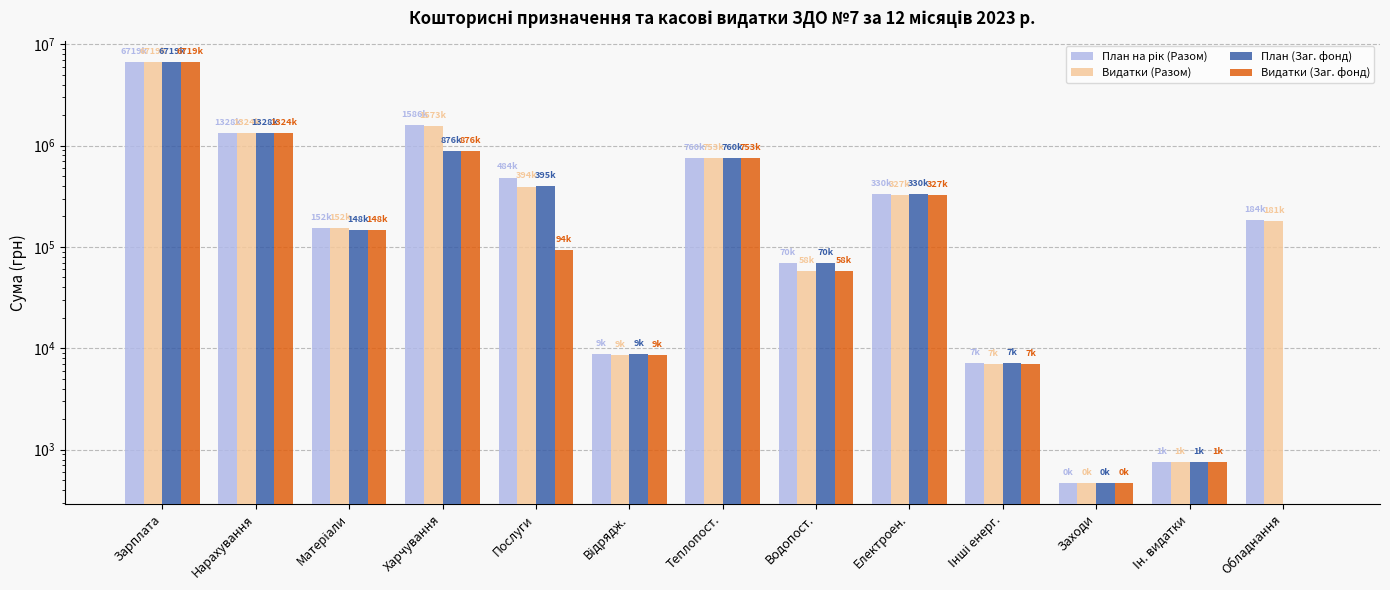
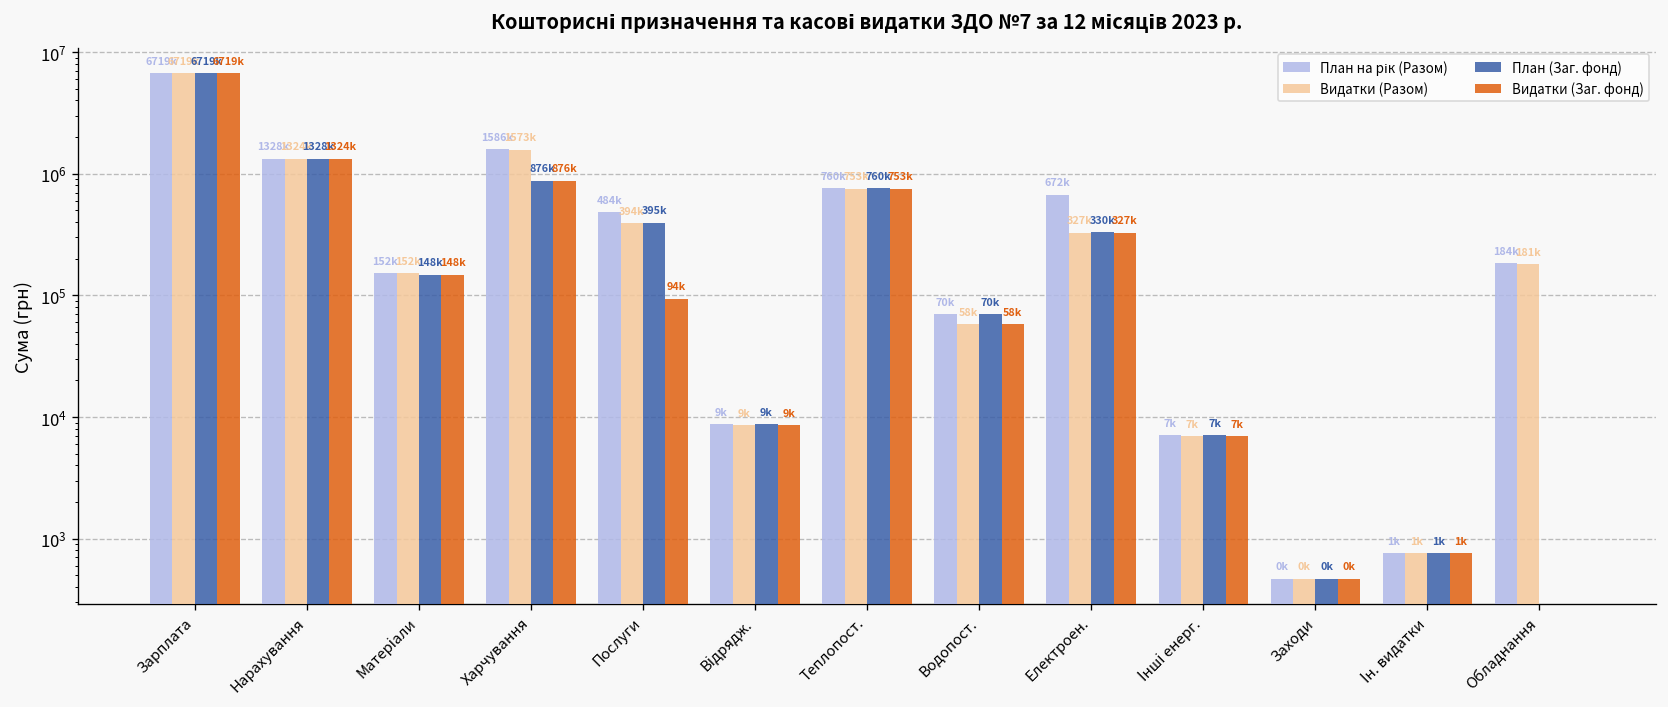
План на рік (Разом), Електроен.: 330k -> 672k
